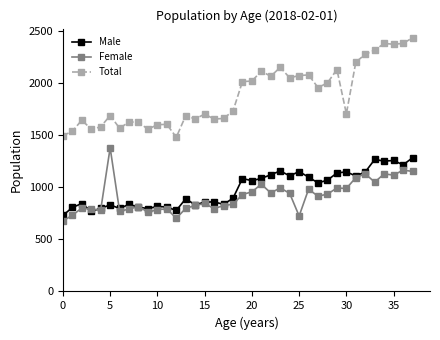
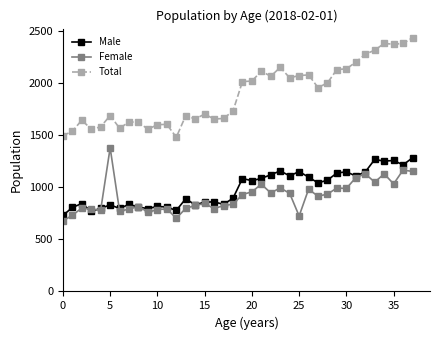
Total, 30: 1710 -> 2140
Female, 35: 1120 -> 1030
